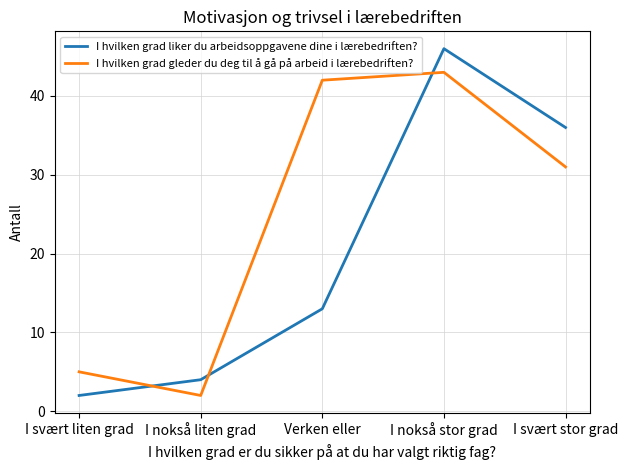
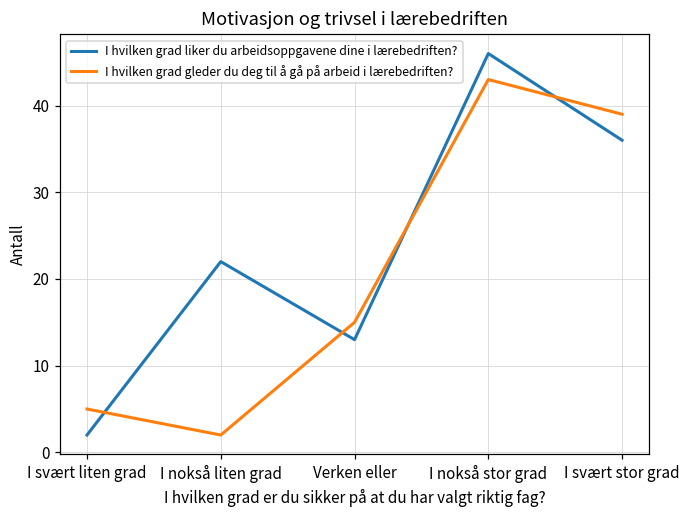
I hvilken grad liker du arbeidsoppgavene dine i lærebedriften?, I nokså liten grad: 4 -> 22
I hvilken grad gleder du deg til å gå på arbeid i lærebedriften?, Verken eller: 42 -> 15
I hvilken grad gleder du deg til å gå på arbeid i lærebedriften?, I svært stor grad: 31 -> 39
